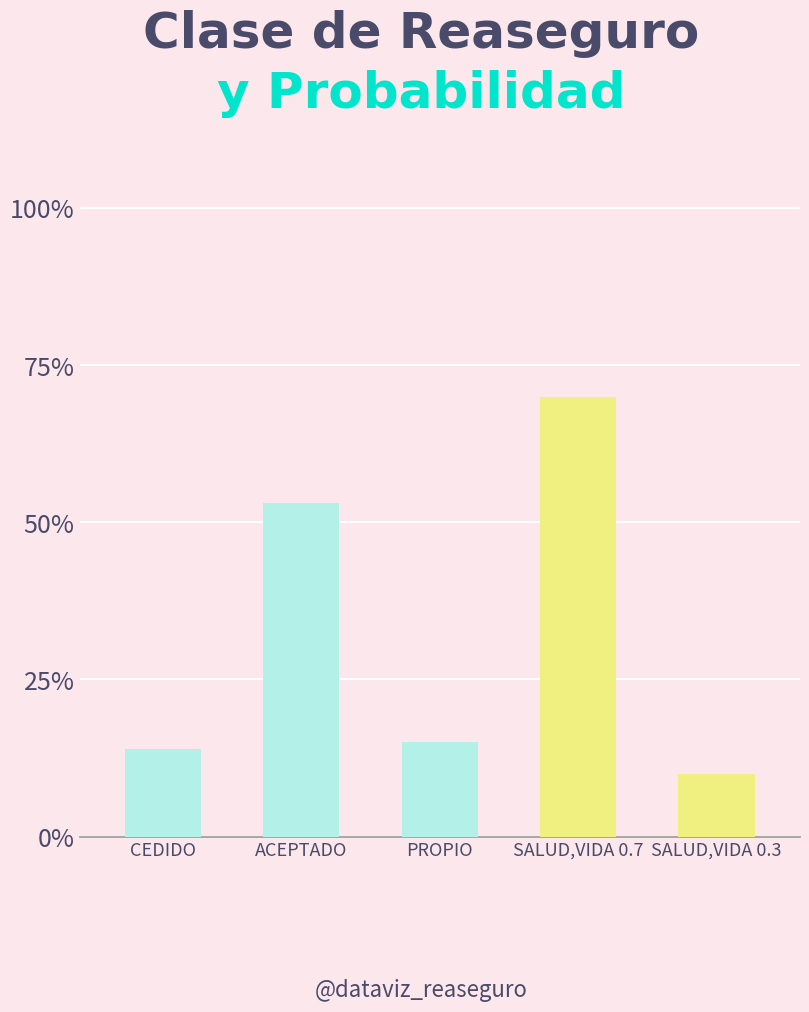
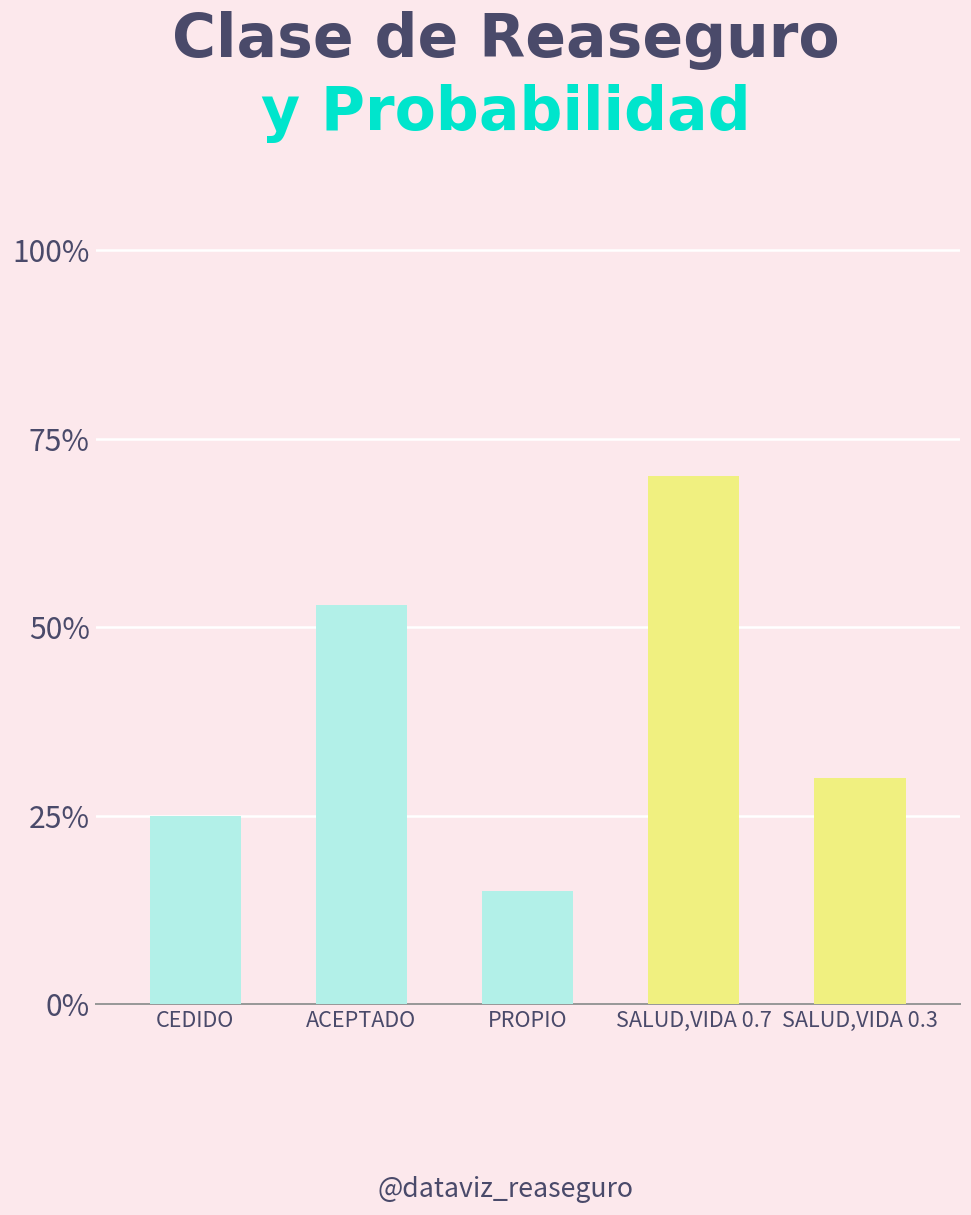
CEDIDO: 14% -> 25%
SALUD,VIDA 0.3: 10% -> 30%
